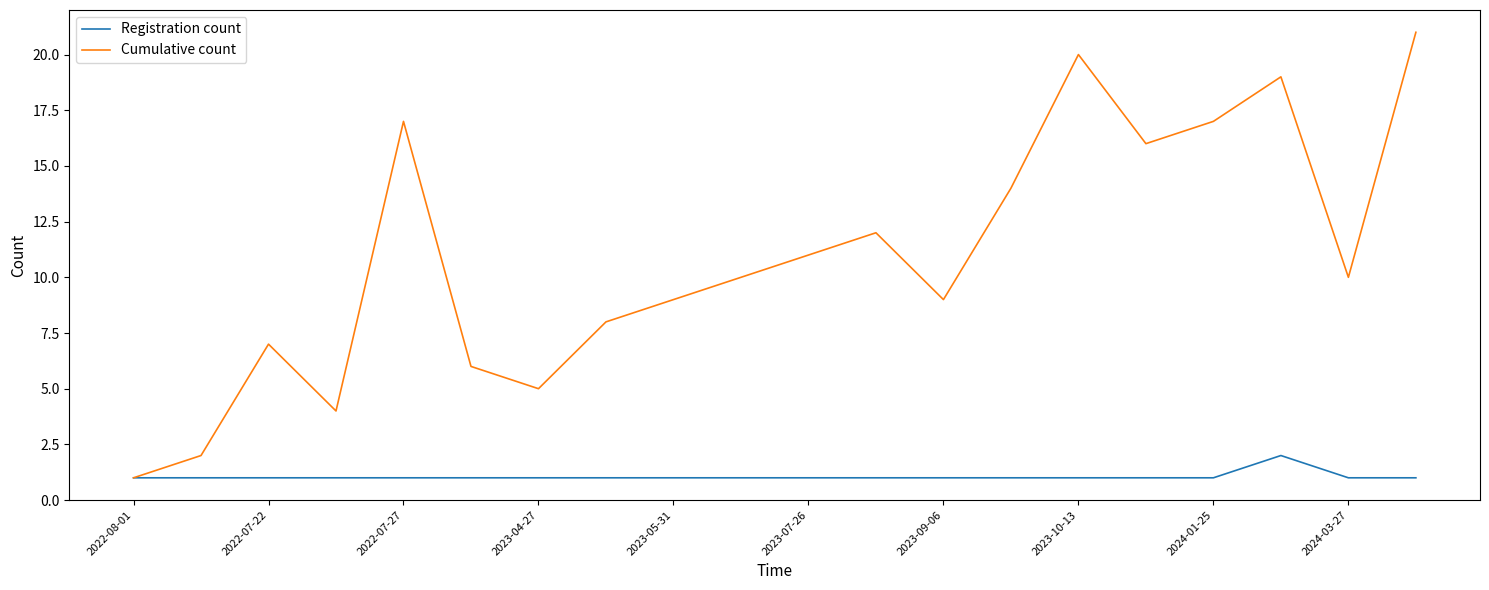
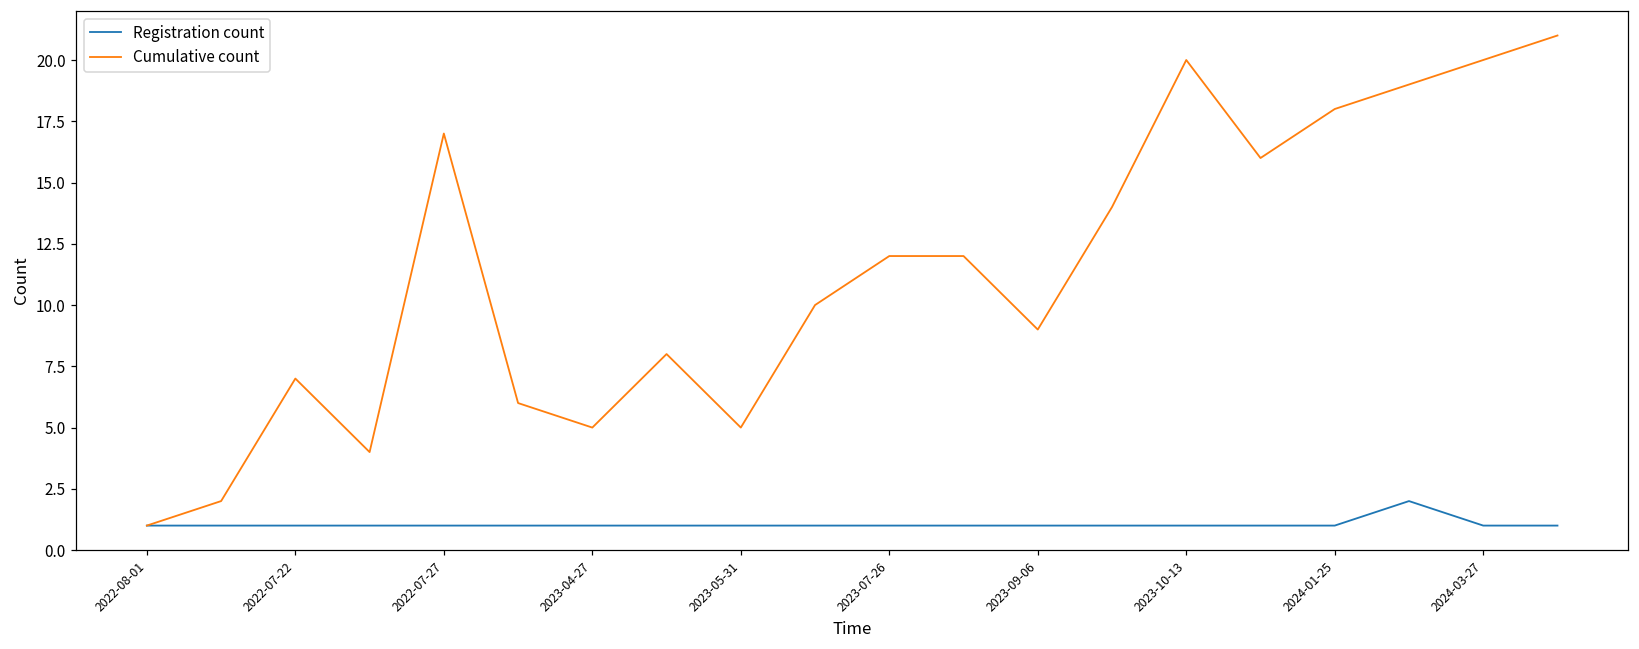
Cumulative count, 2023-05-31: 9 -> 5
Cumulative count, 2023-07-26: 11 -> 12
Cumulative count, 2024-01-25: 17 -> 18
Cumulative count, 2024-03-27: 10 -> 20
